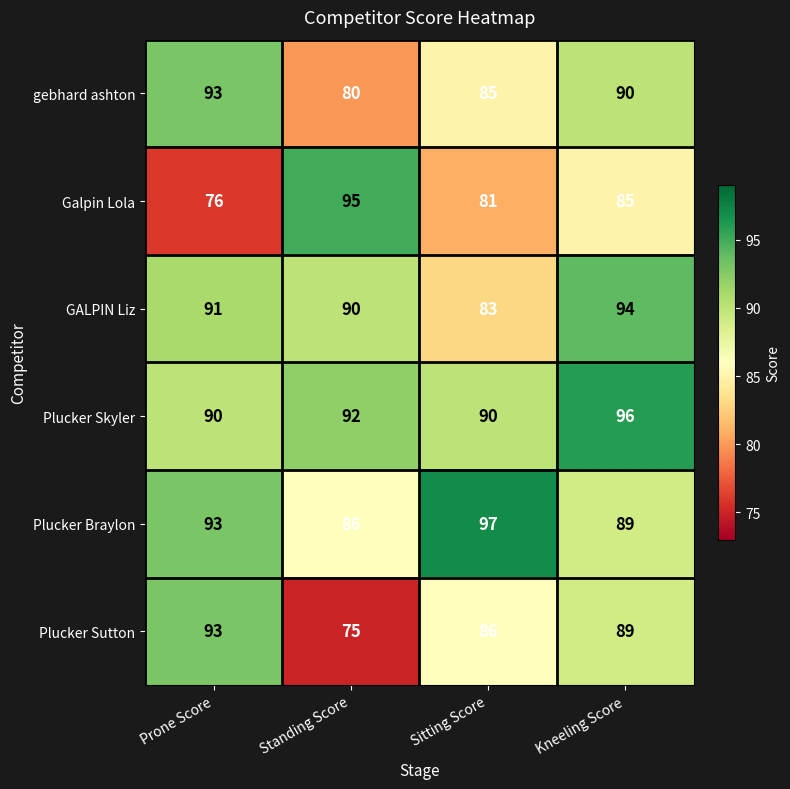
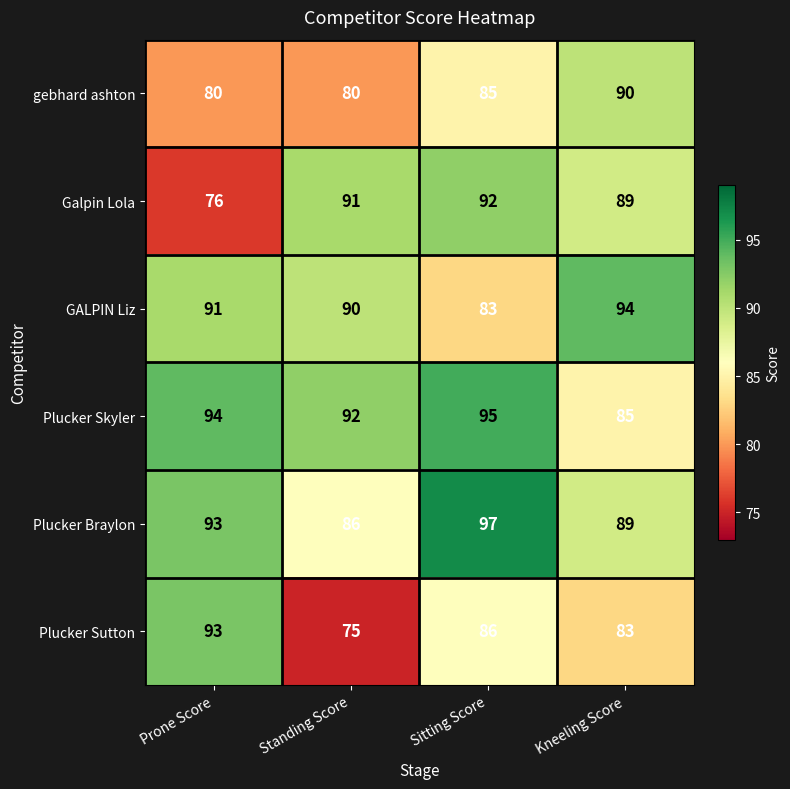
gebhard ashton, Prone Score: 93 -> 80
Galpin Lola, Standing Score: 95 -> 91
Galpin Lola, Sitting Score: 81 -> 92
Galpin Lola, Kneeling Score: 85 -> 89
Plucker Skyler, Prone Score: 90 -> 94
Plucker Skyler, Sitting Score: 90 -> 95
Plucker Skyler, Kneeling Score: 96 -> 85
Plucker Sutton, Kneeling Score: 89 -> 83
